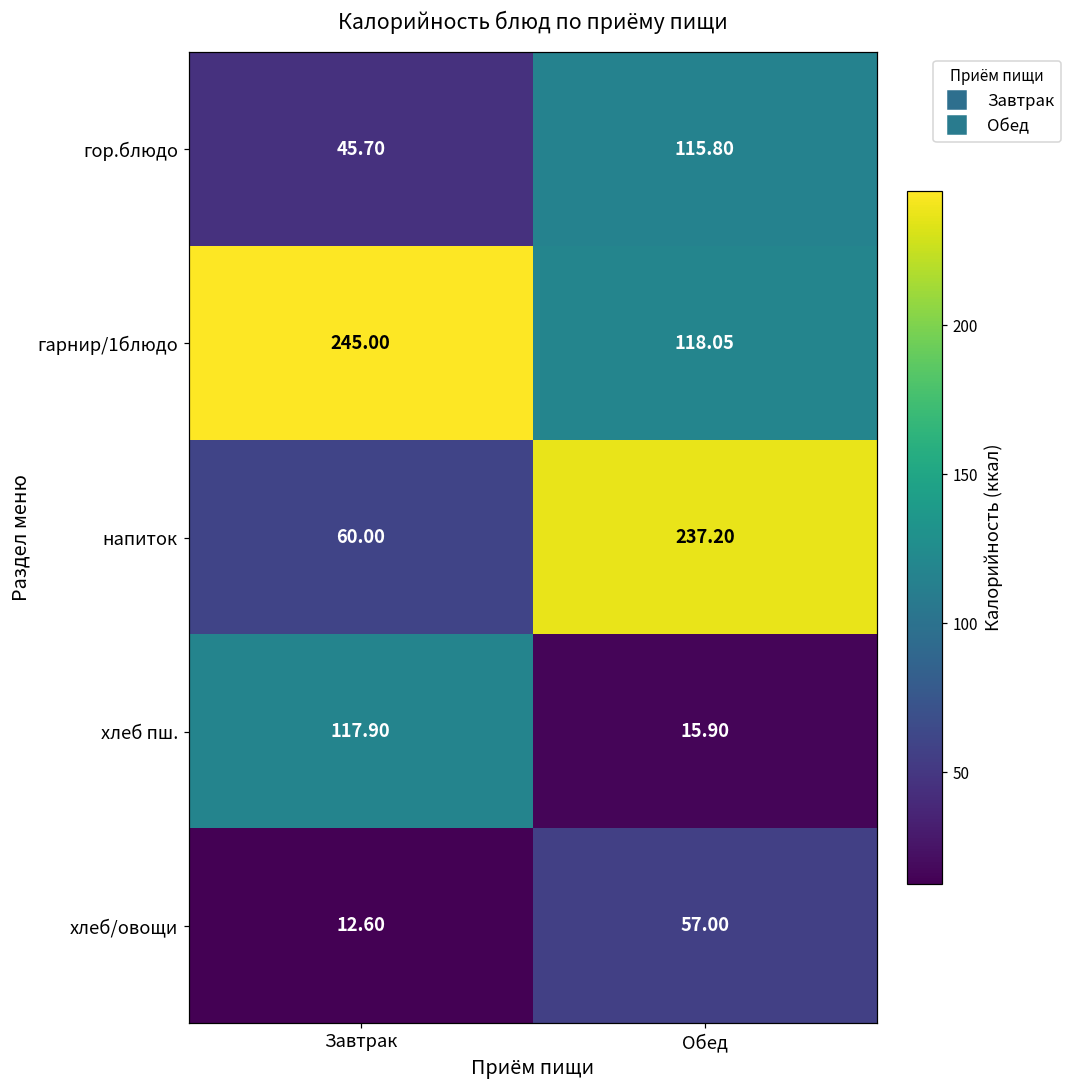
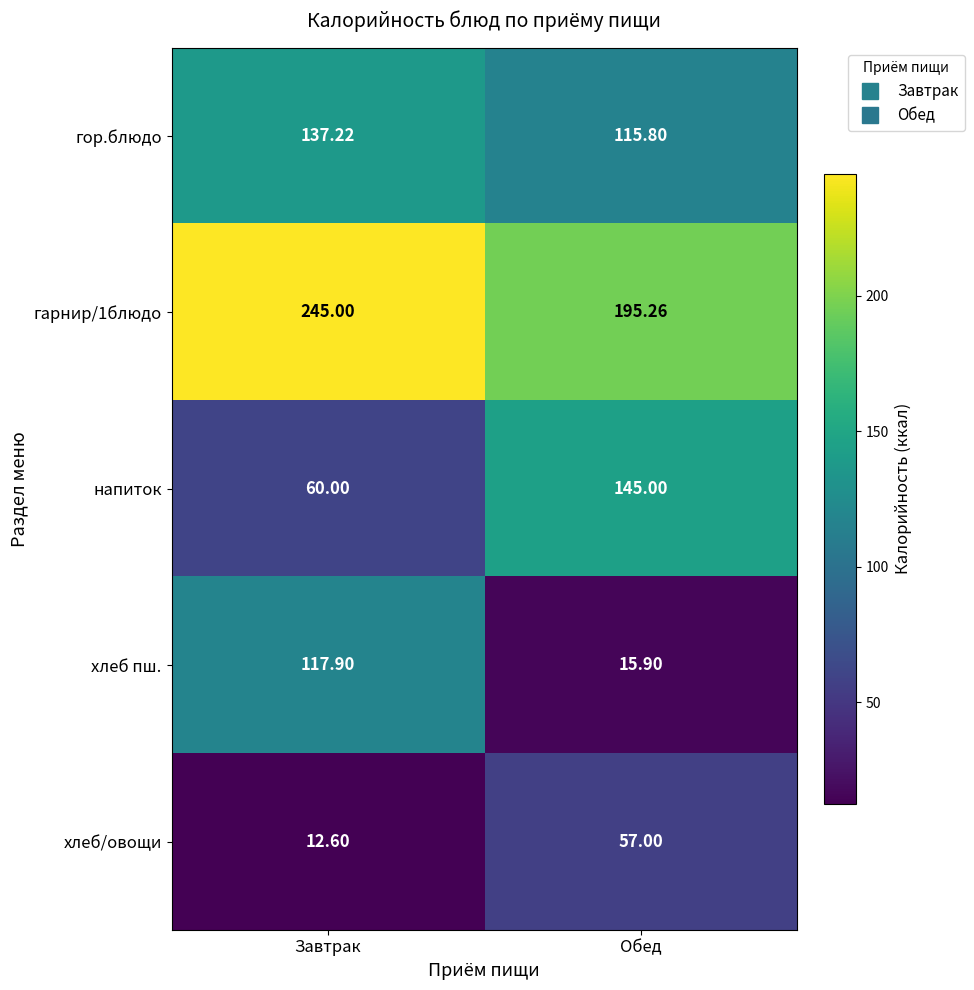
гор.блюдо, Завтрак: 45.70 -> 137.22
гарнир/1блюдо, Обед: 118.05 -> 195.26
напиток, Обед: 237.20 -> 145.00
